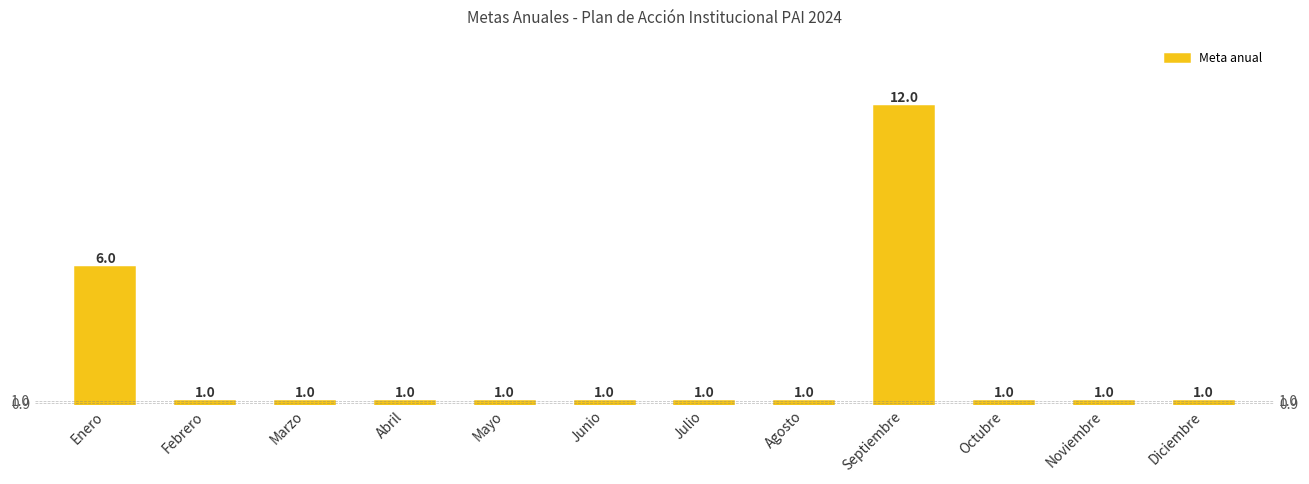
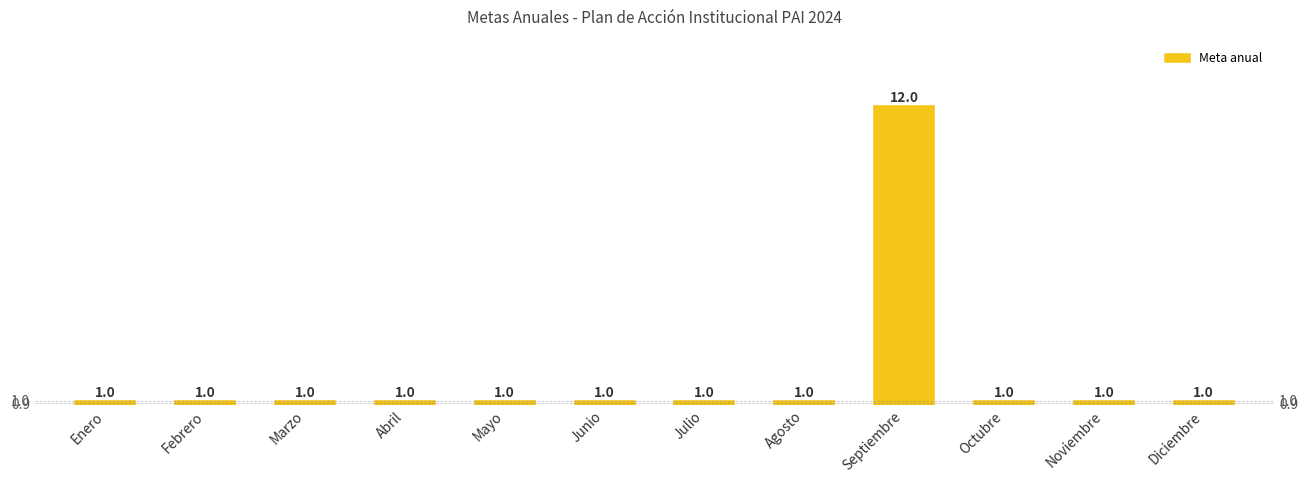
Enero: 6.0 -> 1.0
